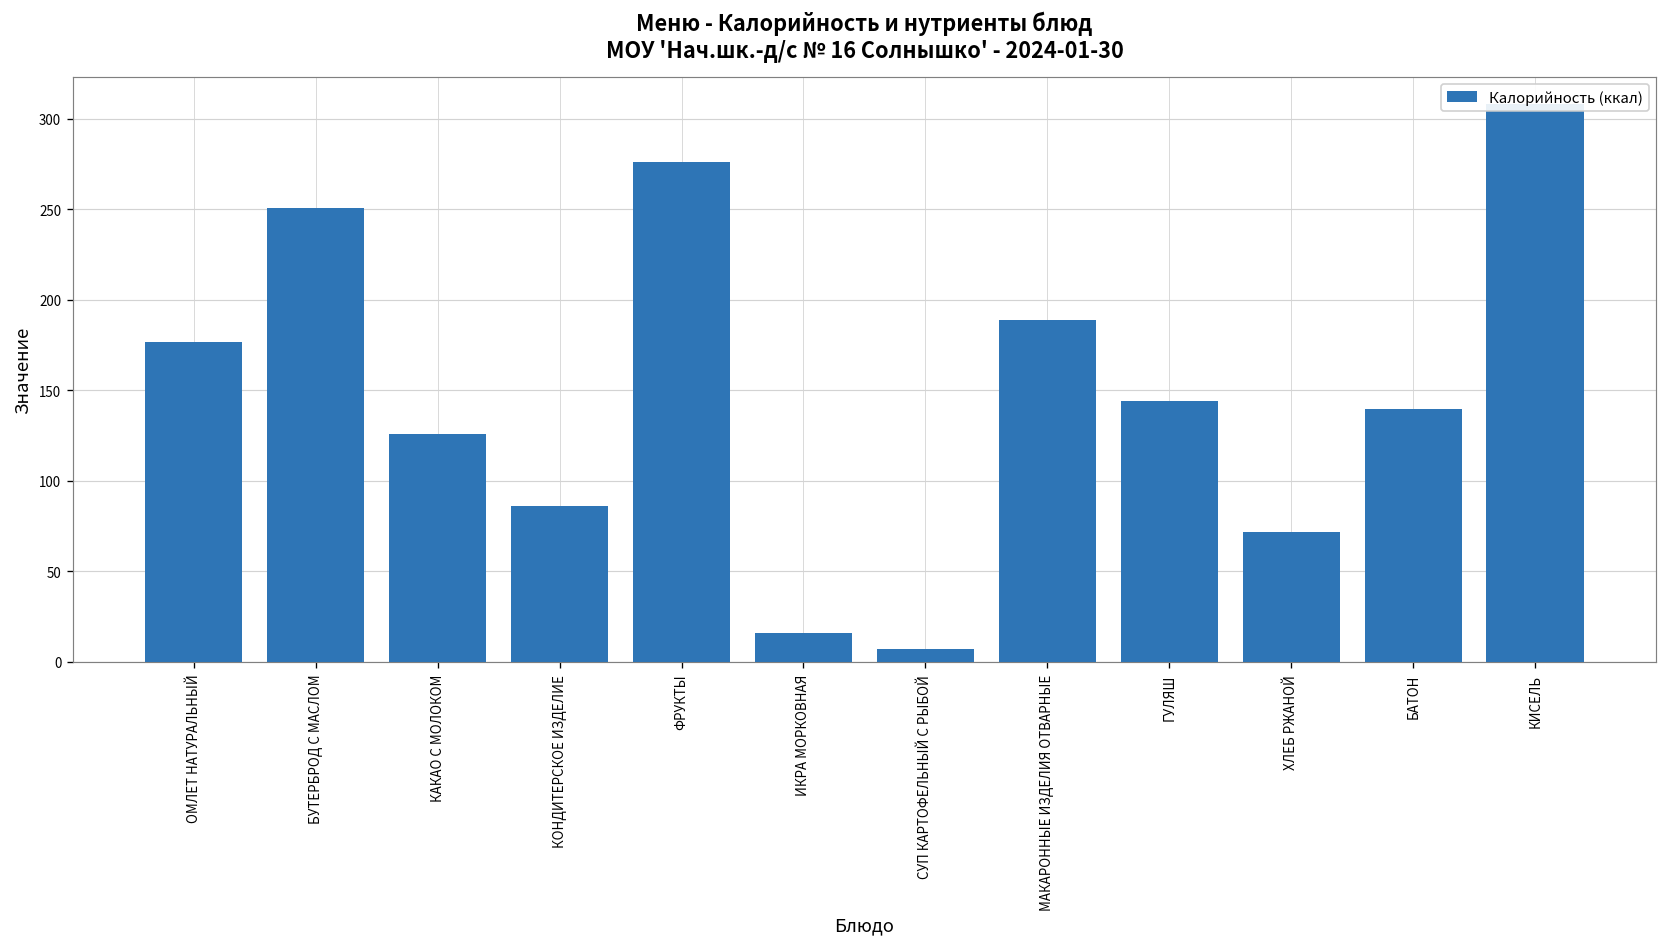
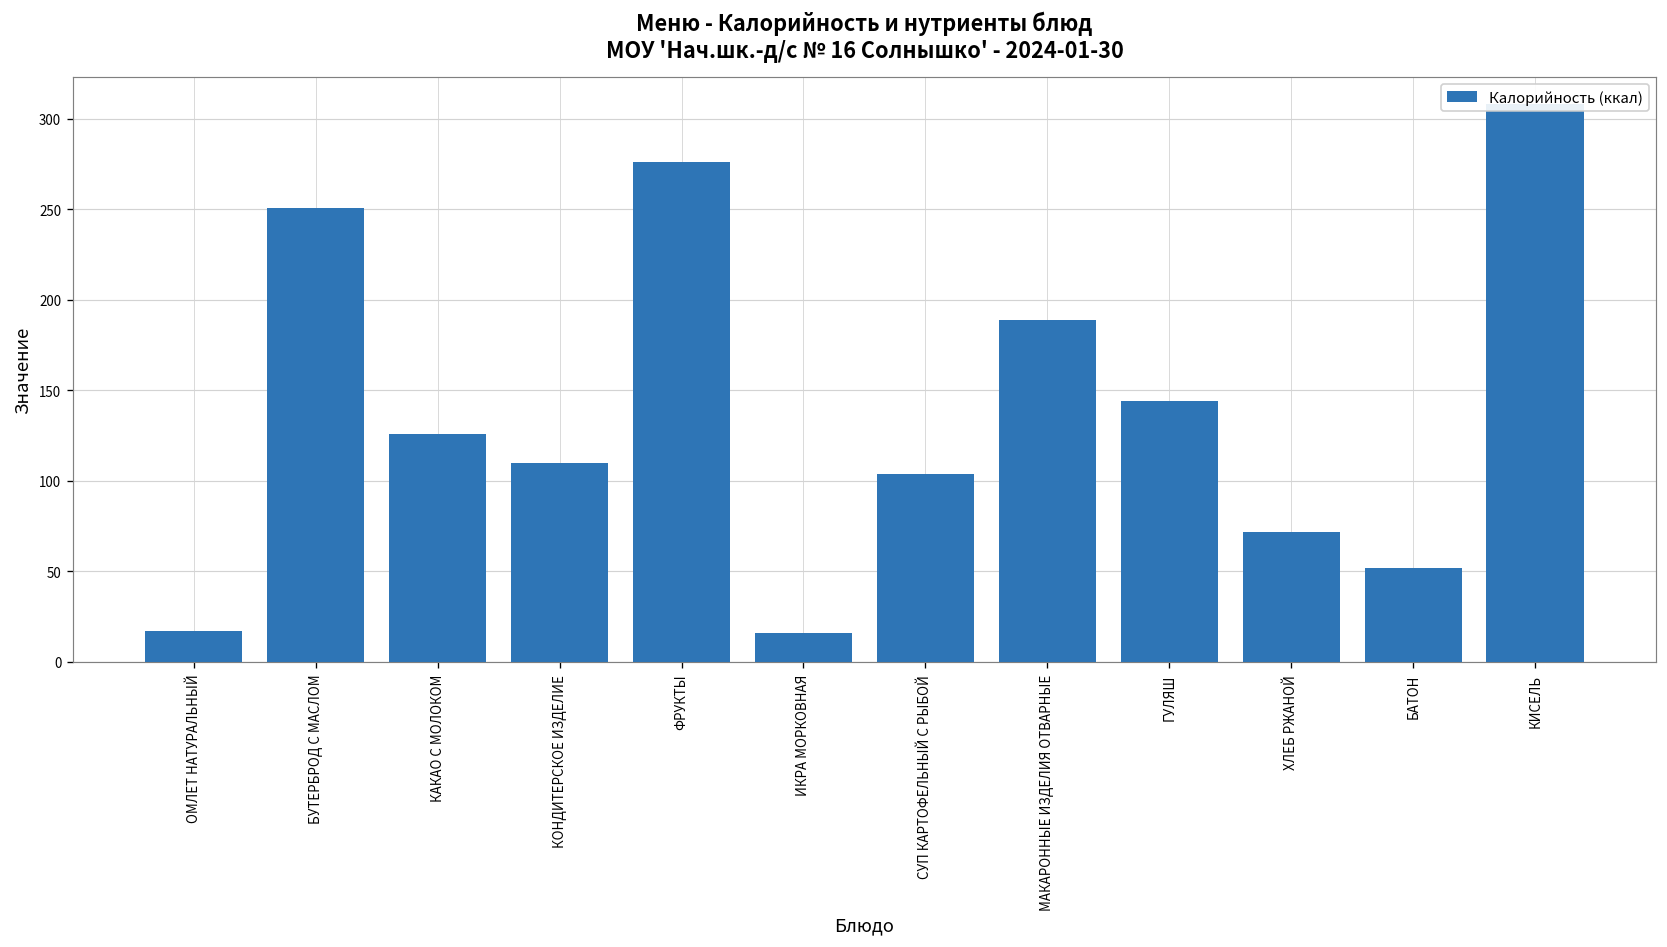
ОМЛЕТ НАТУРАЛЬНЫЙ: 177 -> 17
КОНДИТЕРСКОЕ ИЗДЕЛИЕ: 86 -> 110
СУП КАРТОФЕЛЬНЫЙ С РЫБОЙ: 7 -> 104
БАТОН: 140 -> 52
